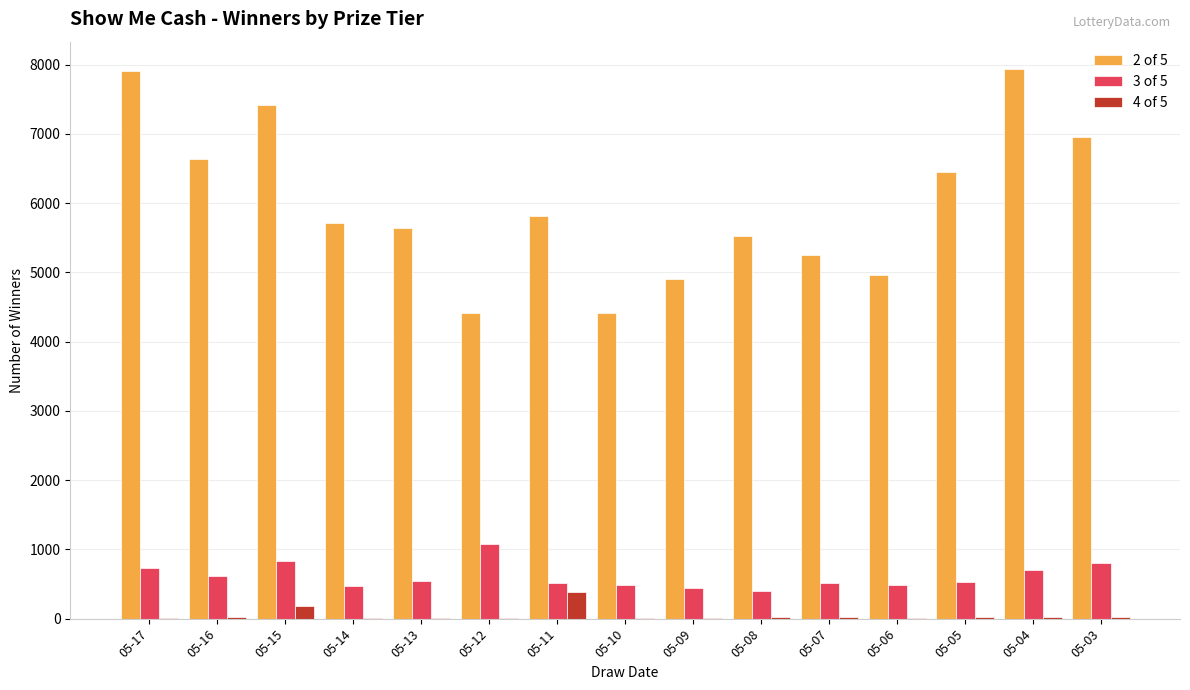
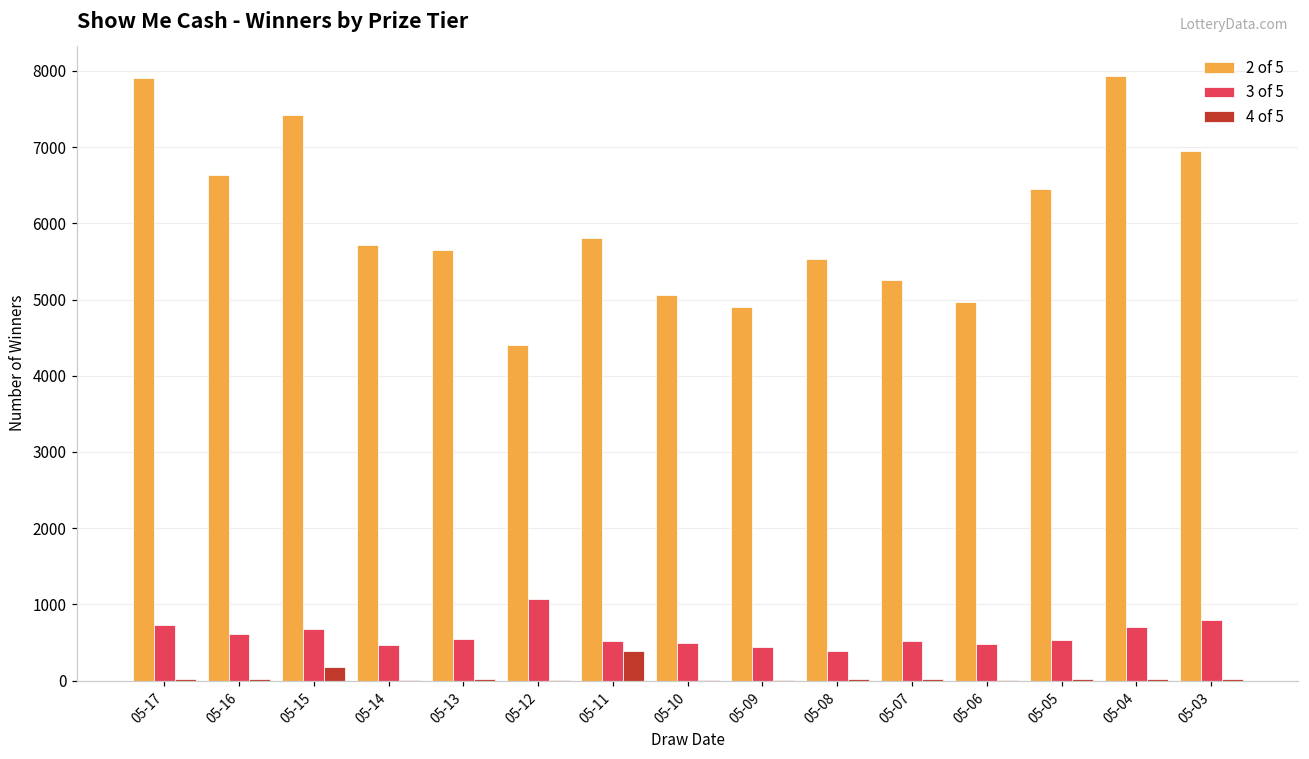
3 of 5, 05-15: 800 -> 700
2 of 5, 05-10: 4400 -> 5100
